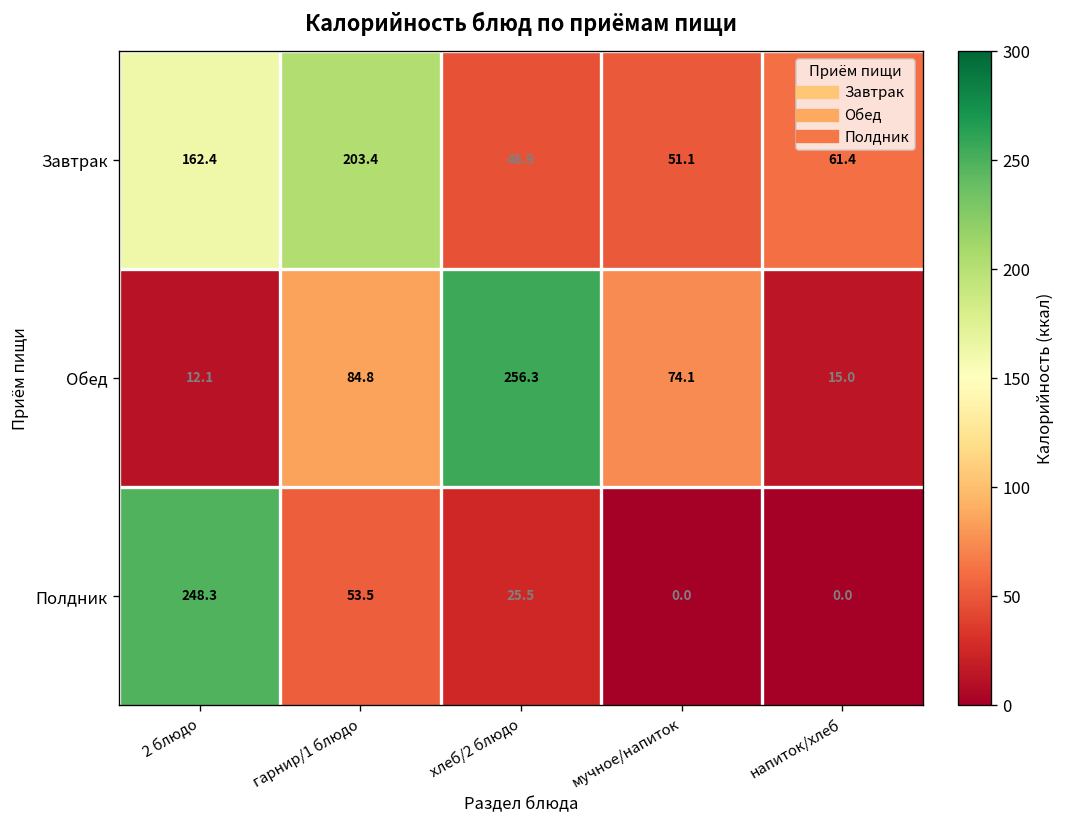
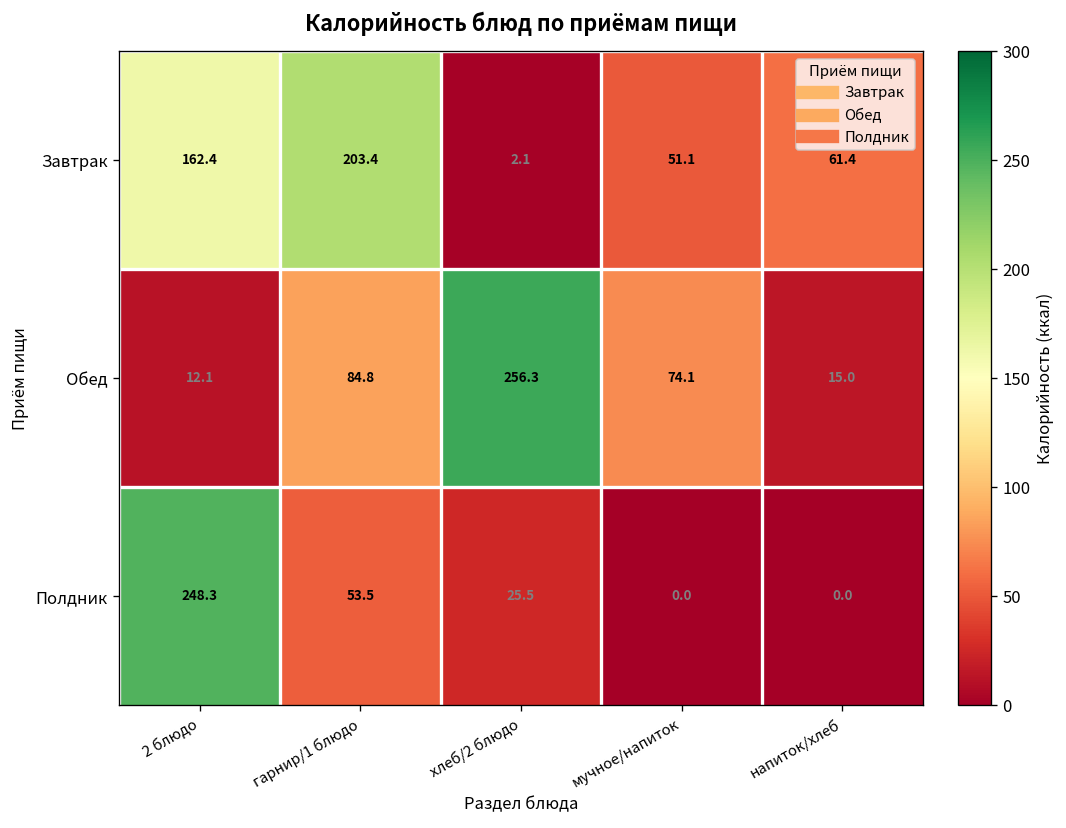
Завтрак, хлеб/2 блюдо: 46.9 -> 2.1
